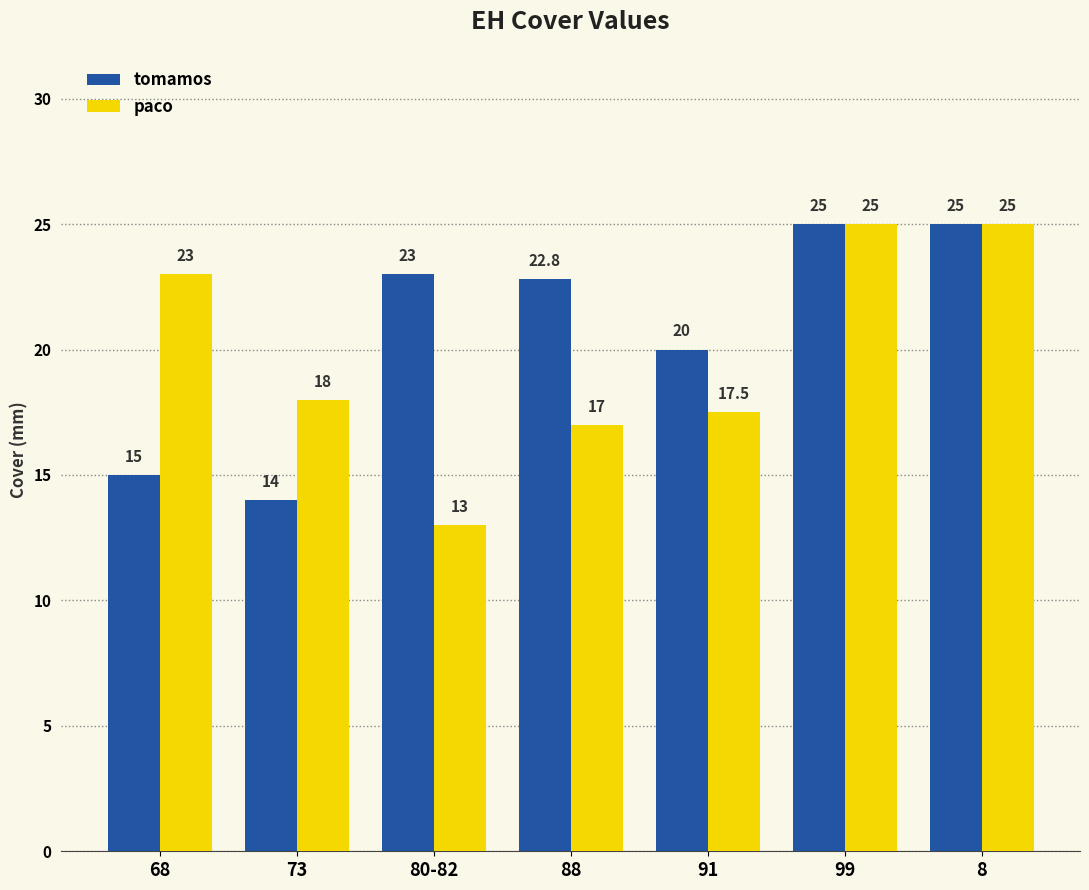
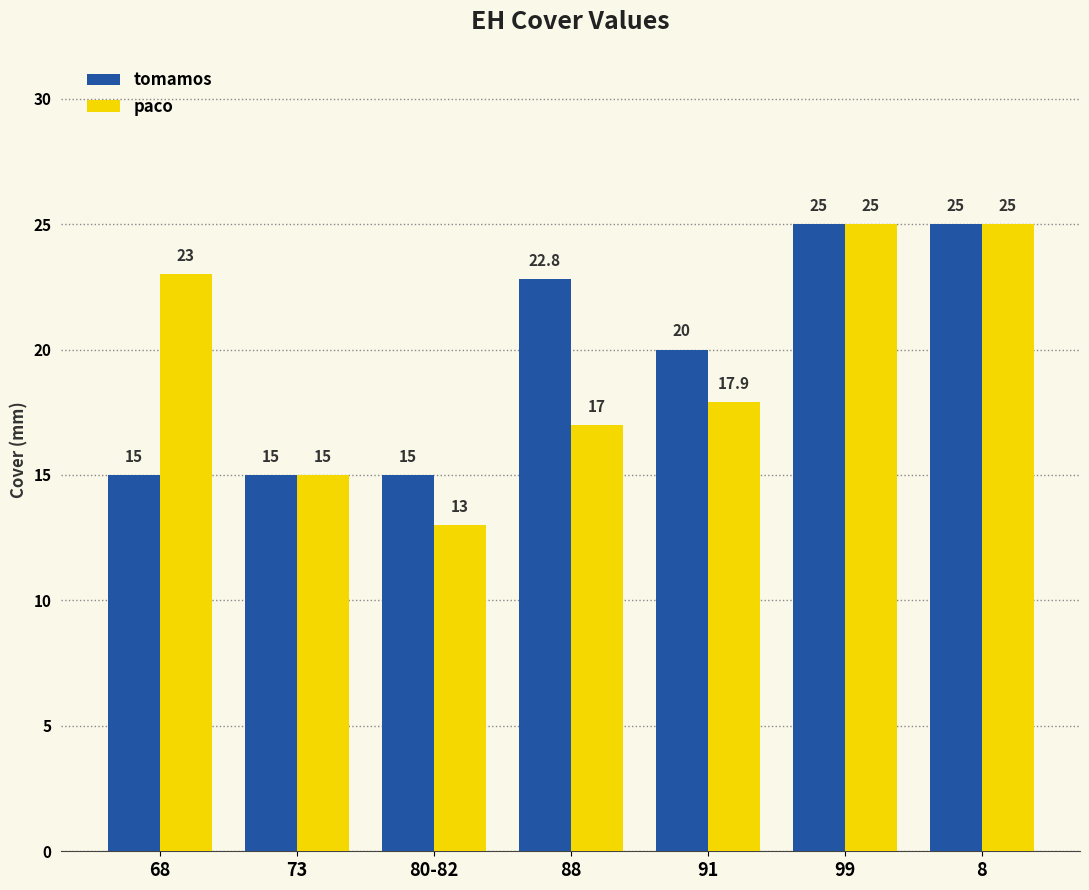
tomamos, 73: 14 -> 15
paco, 73: 18 -> 15
tomamos, 80-82: 23 -> 15
paco, 91: 17.5 -> 17.9
